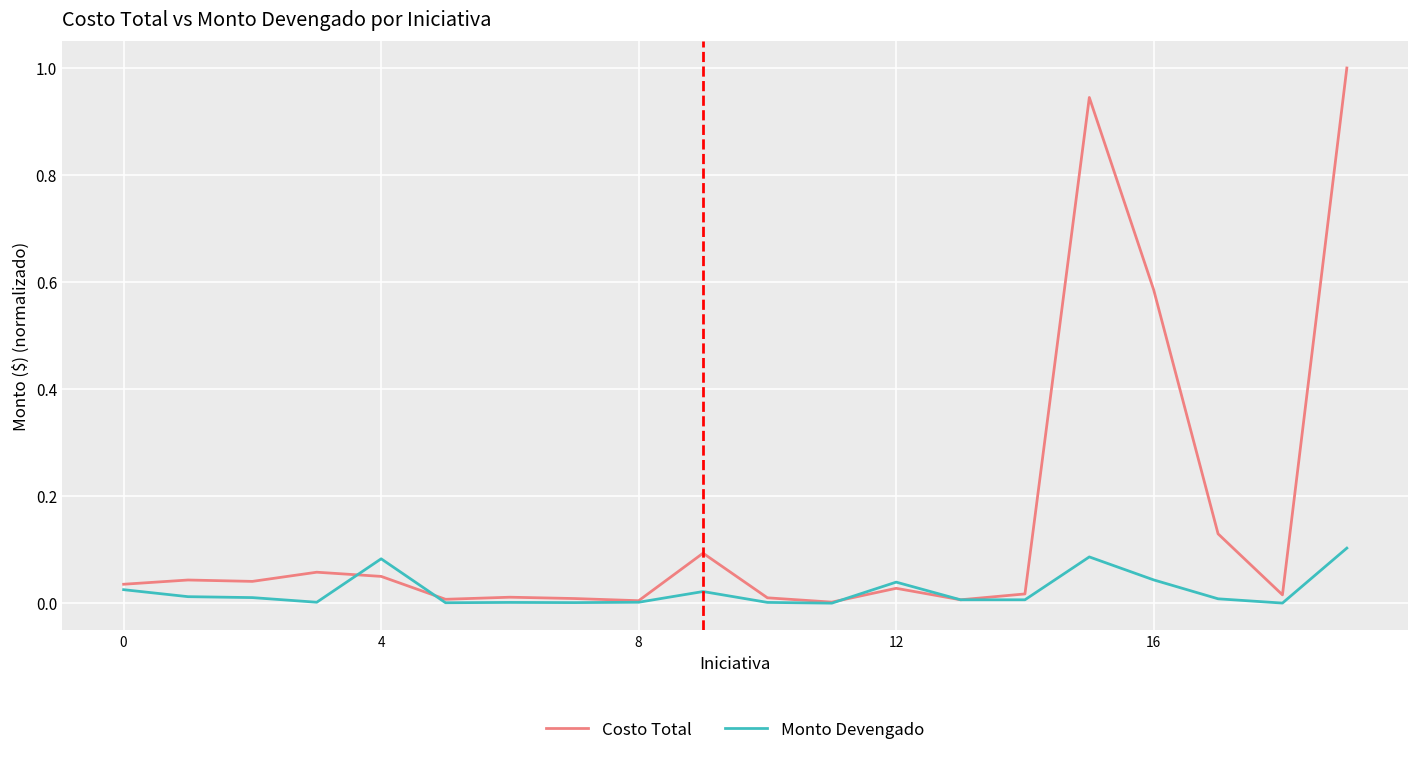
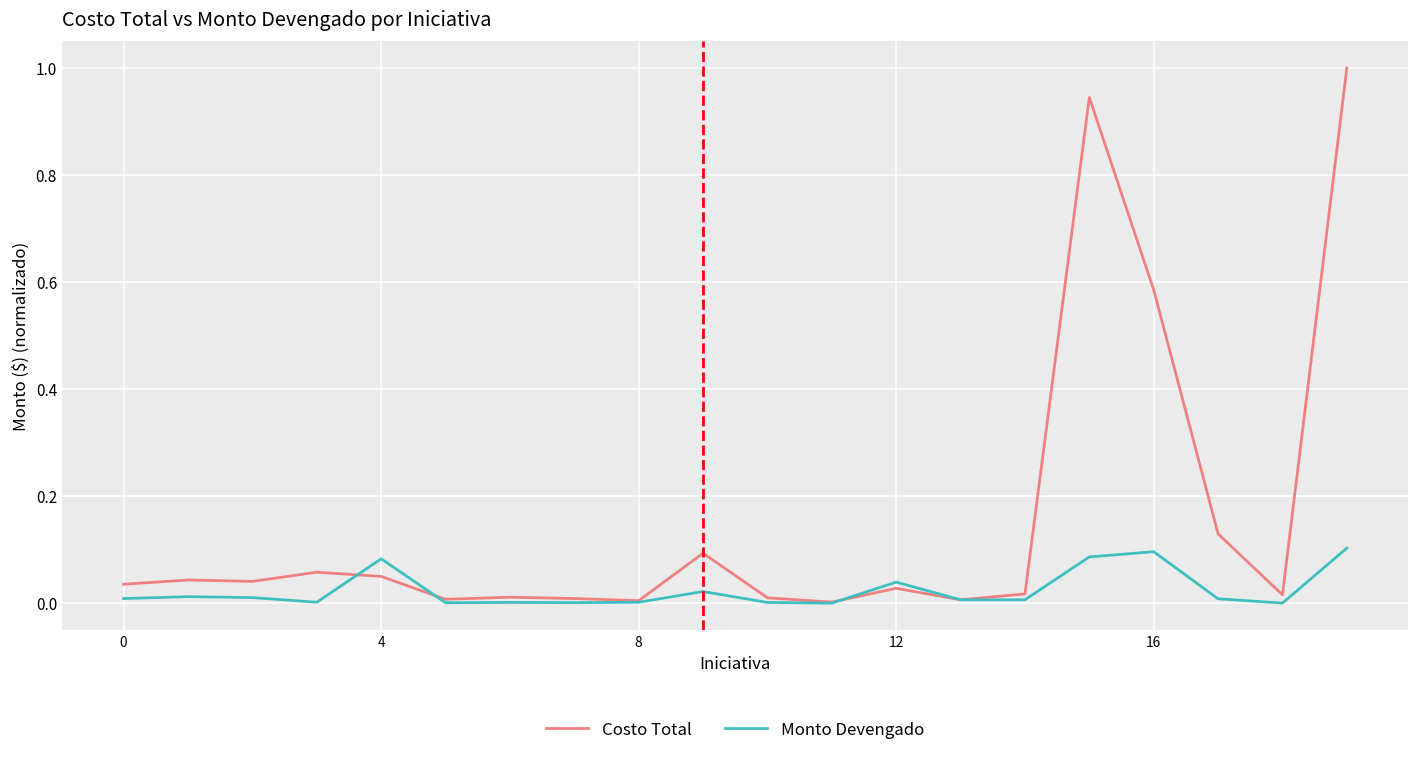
Monto Devengado, 0: 0.03 -> 0.01
Monto Devengado, 16: 0.04 -> 0.10
